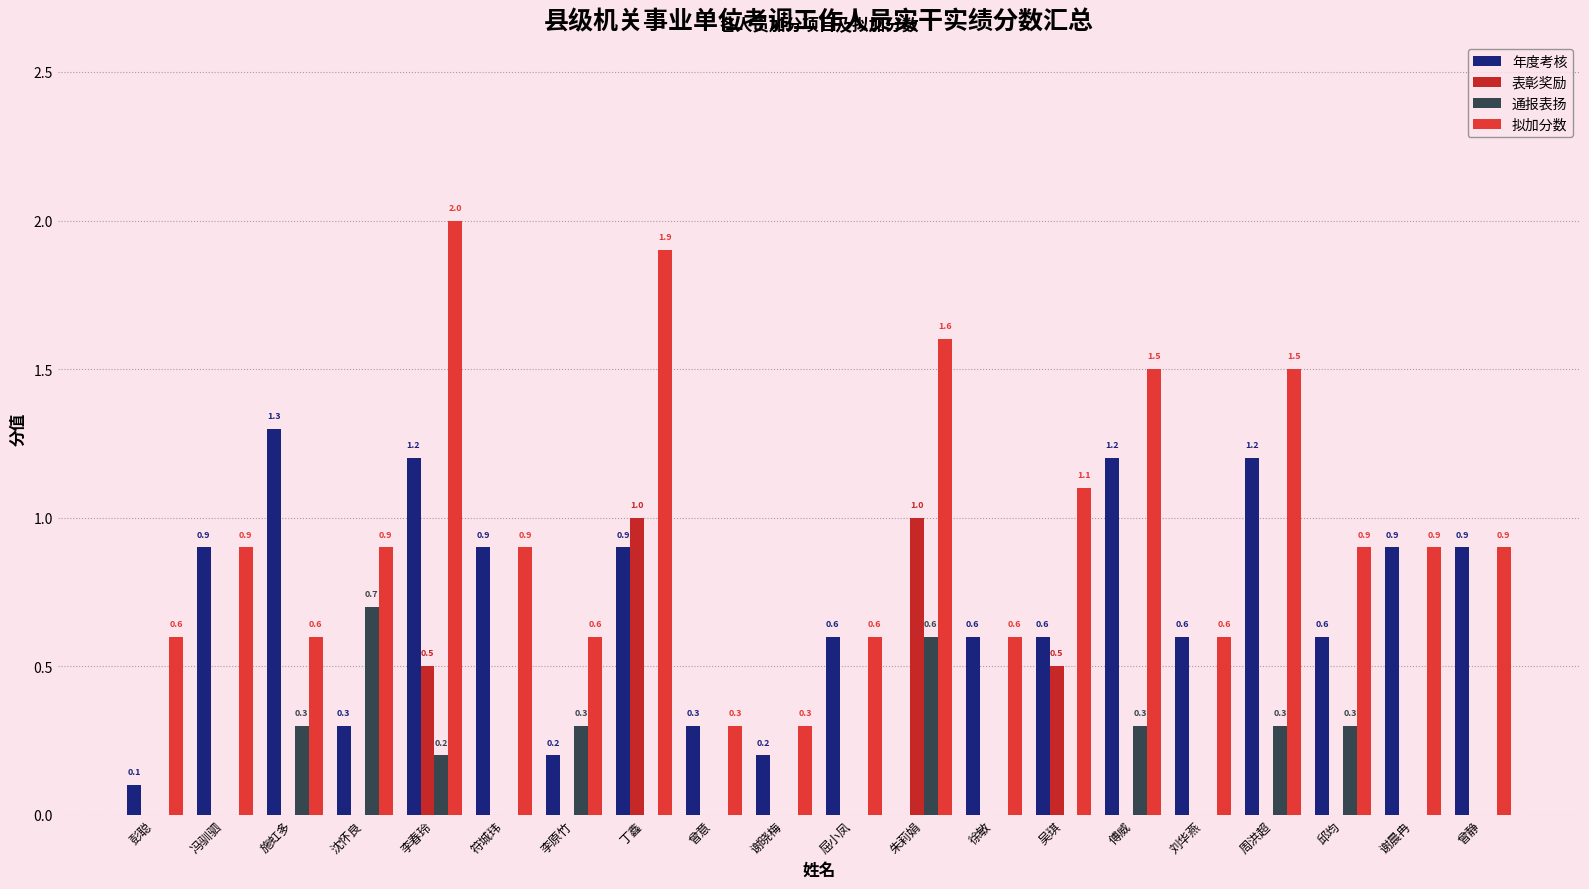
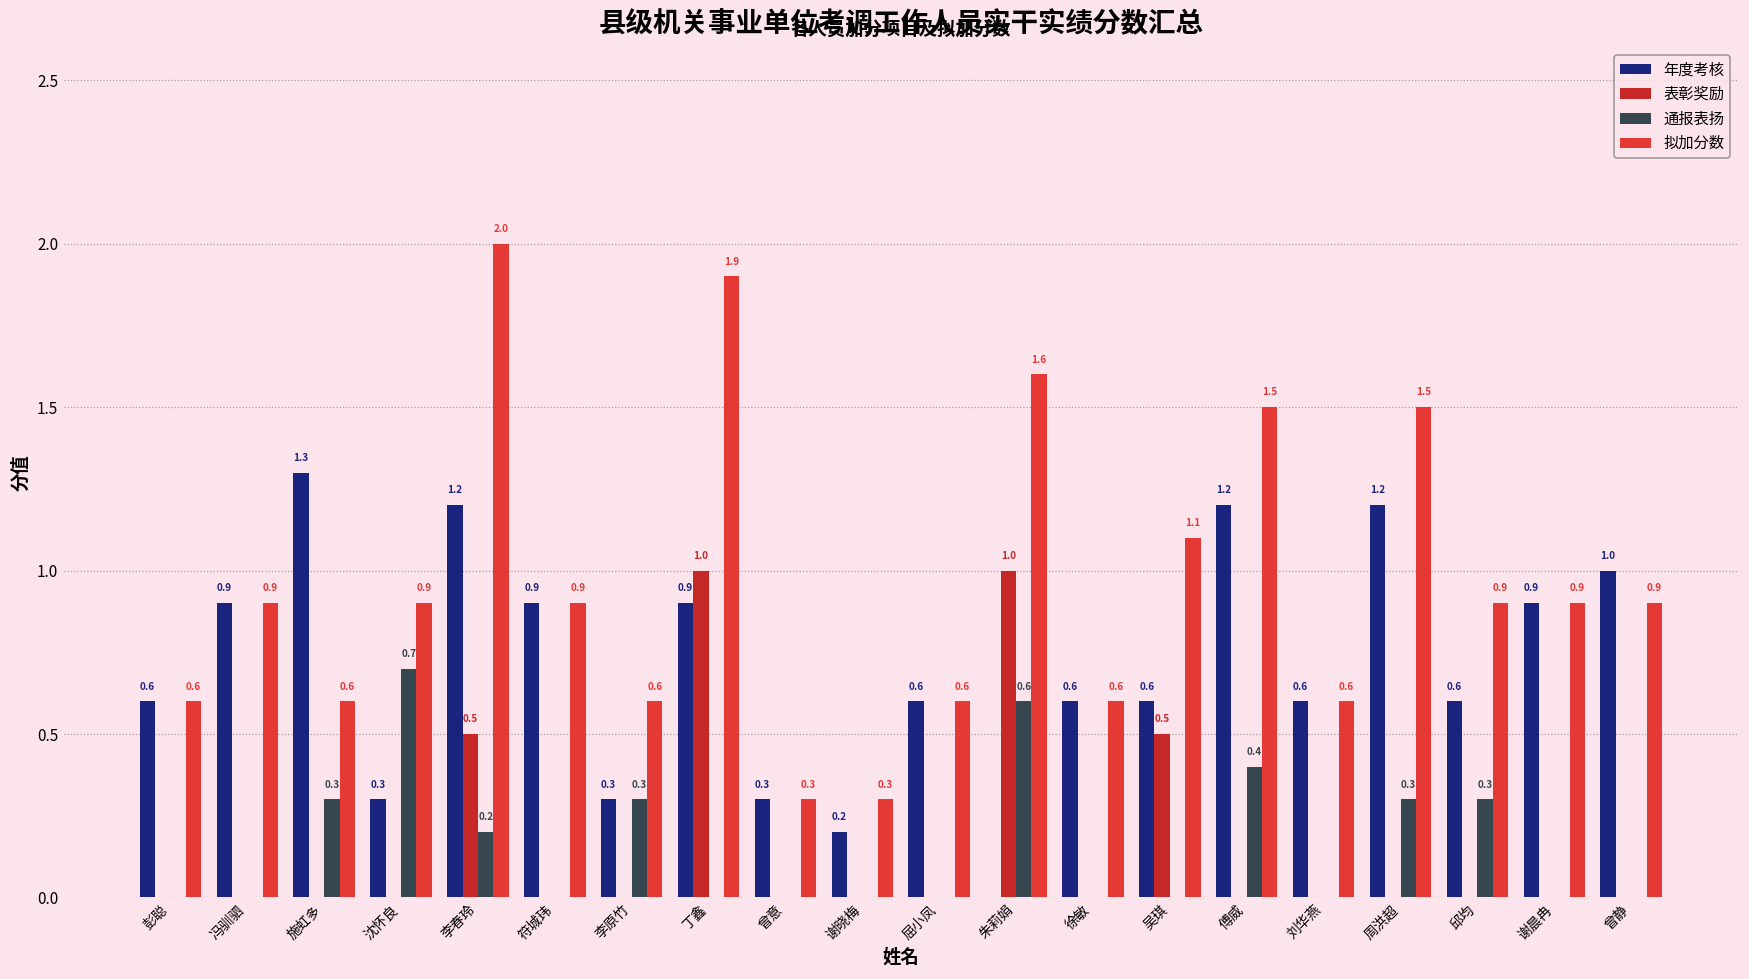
年度考核, 彭聪: 0.1 -> 0.6
年度考核, 李原竹: 0.2 -> 0.3
通报表扬, 傅威: 0.3 -> 0.4
年度考核, 曾静: 0.9 -> 1.0
